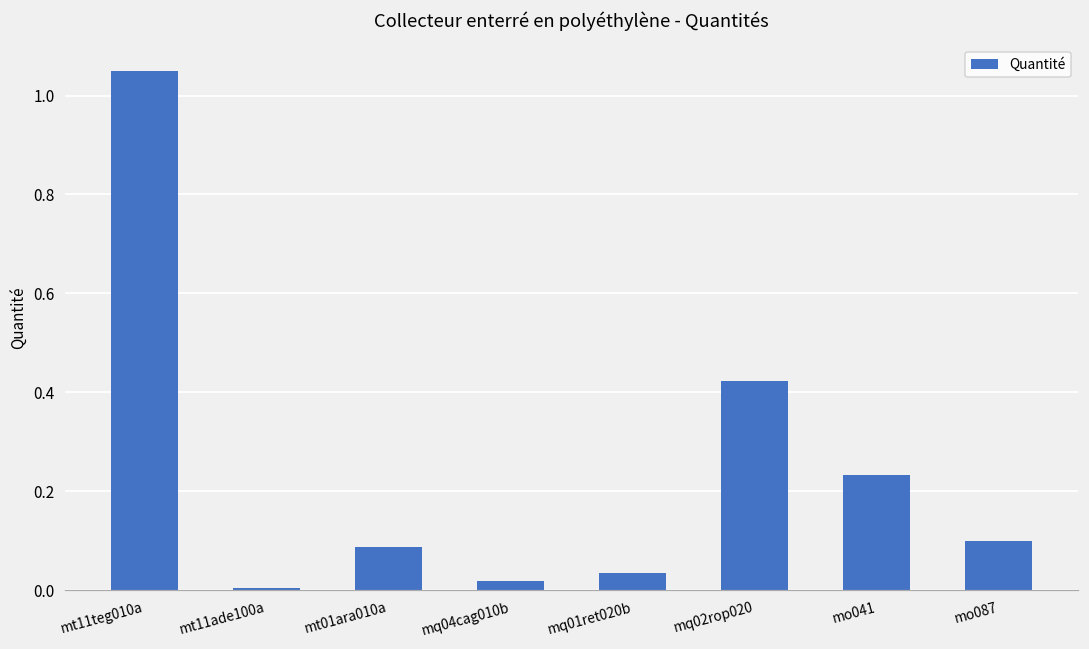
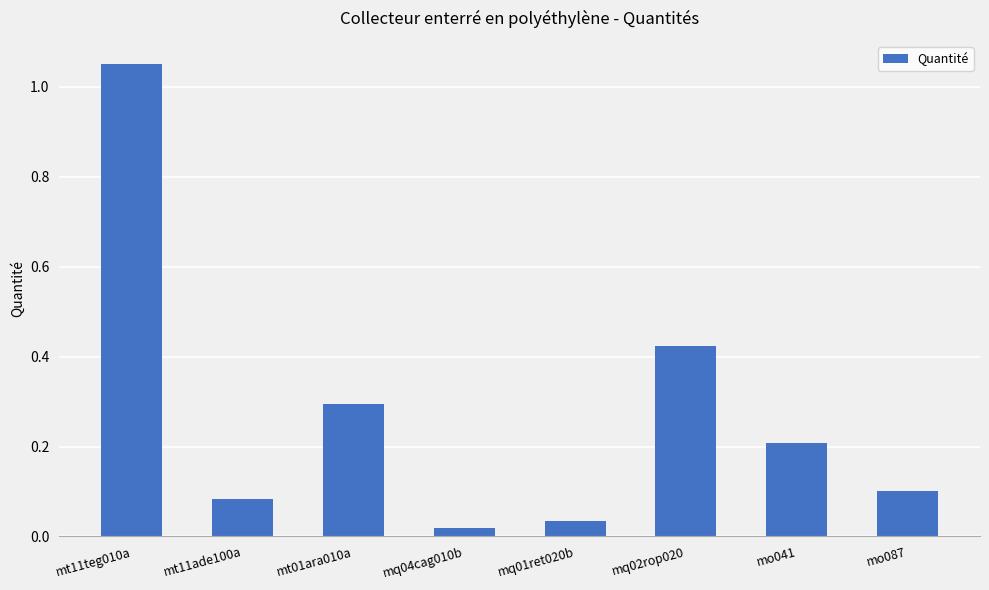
mt11ade100a: 0.00 -> 0.08
mt01ara010a: 0.09 -> 0.29
mo041: 0.23 -> 0.21
